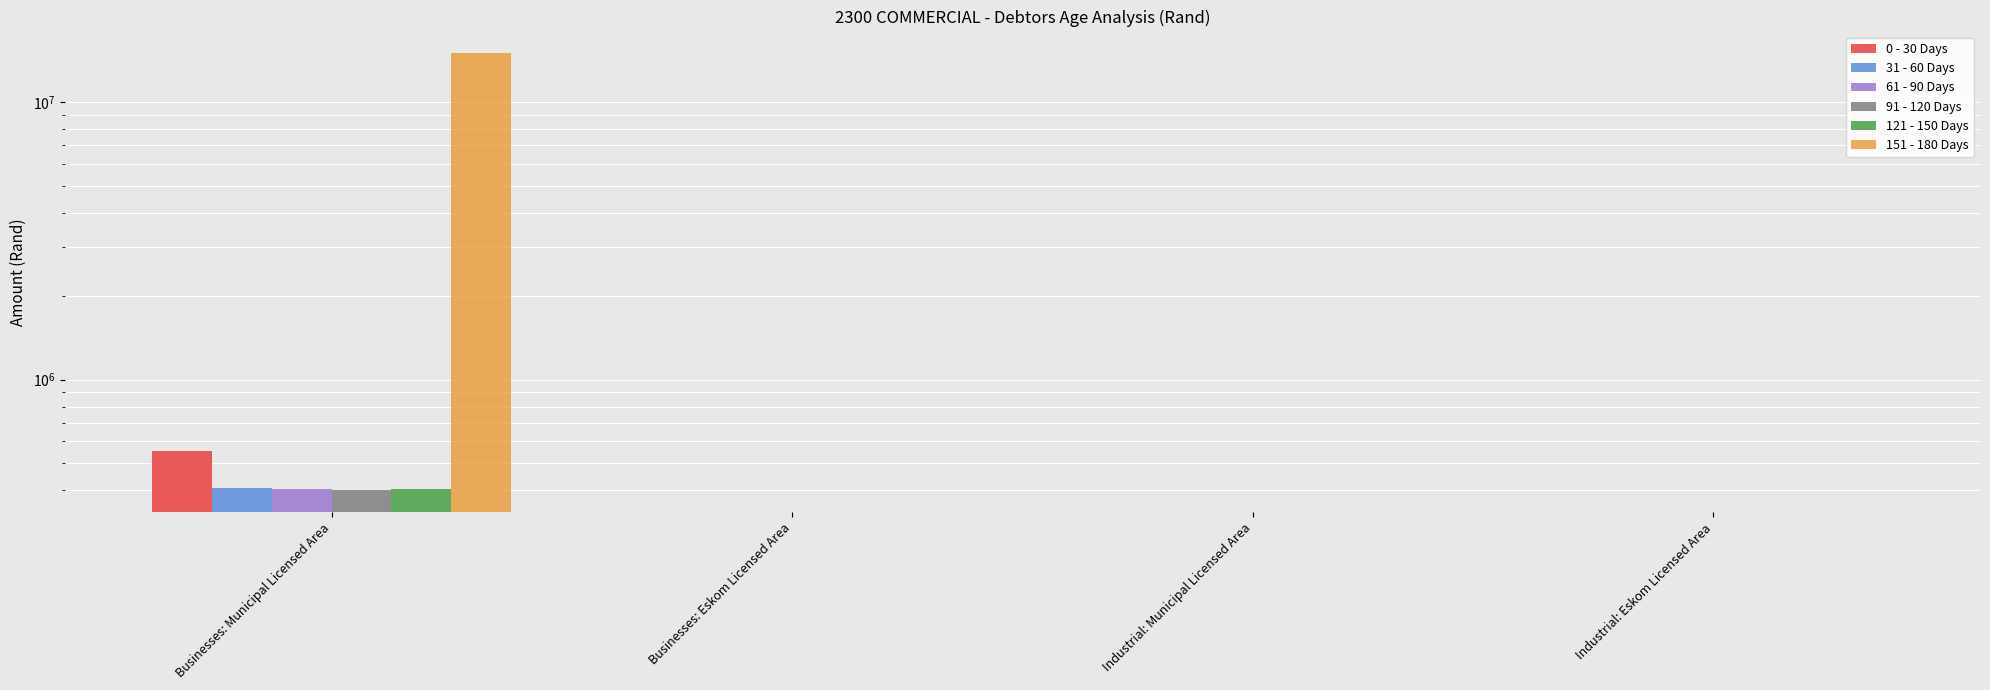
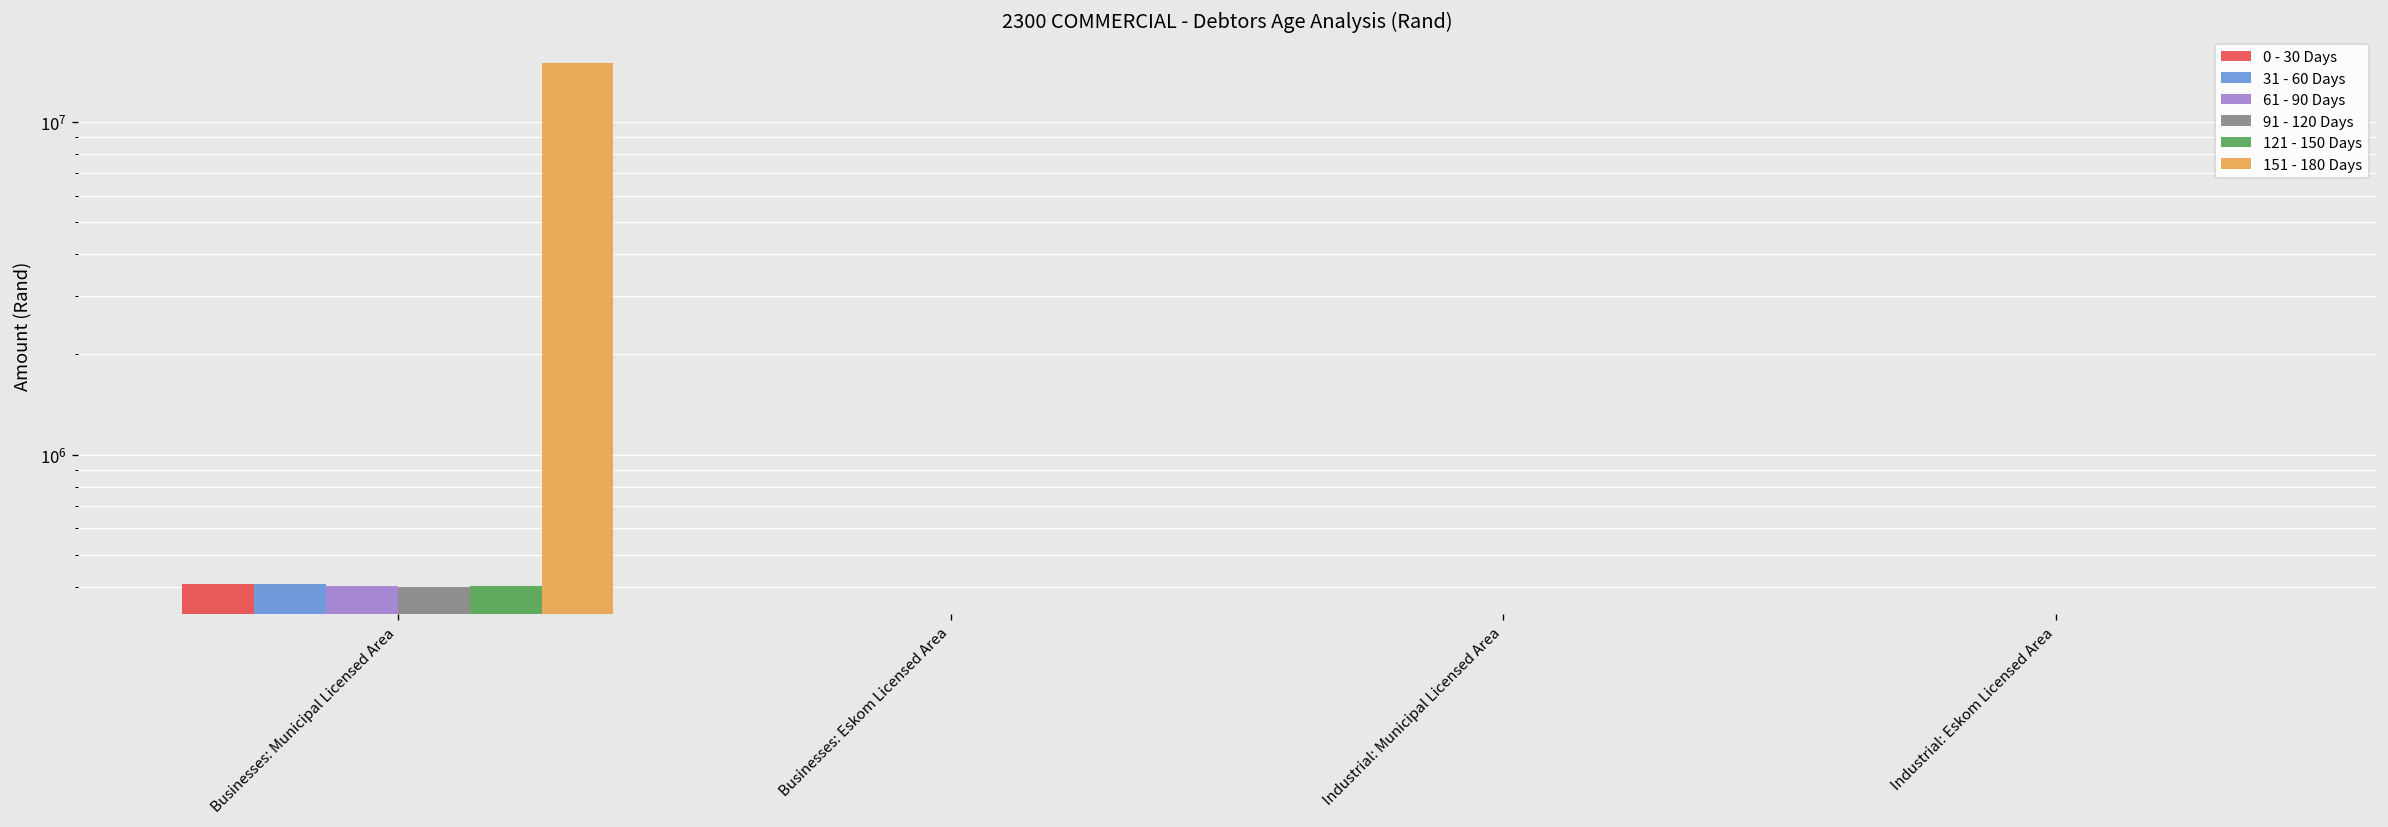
0 - 30 Days, Businesses: Municipal Licensed Area: 550000 -> 410000
